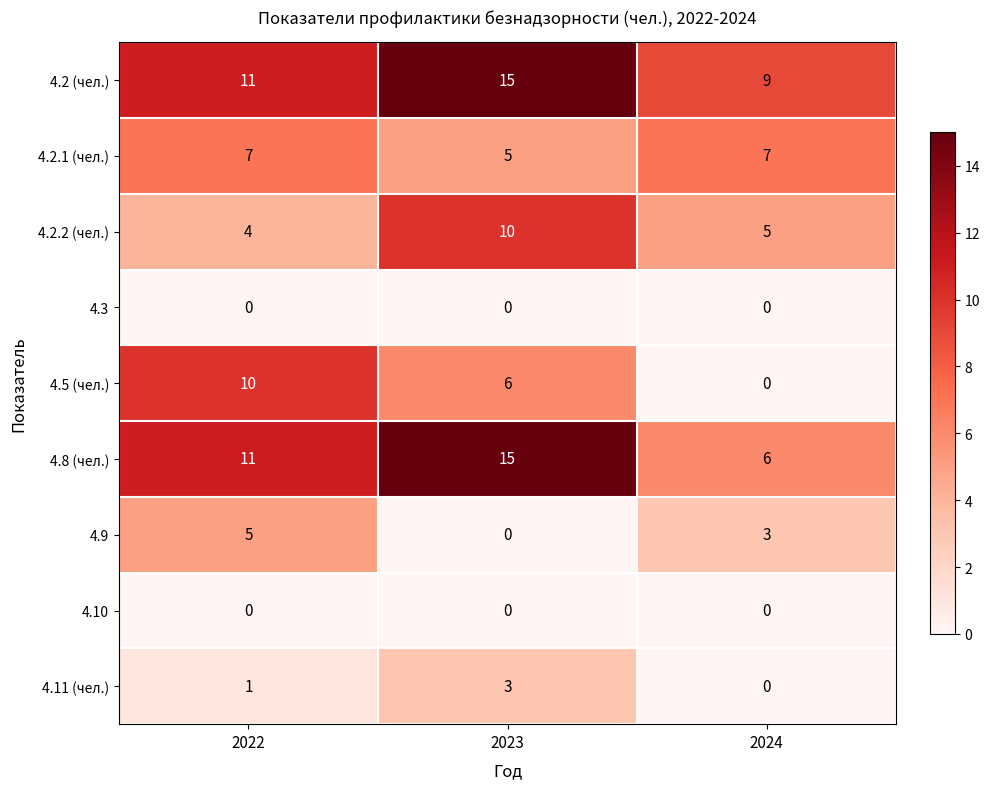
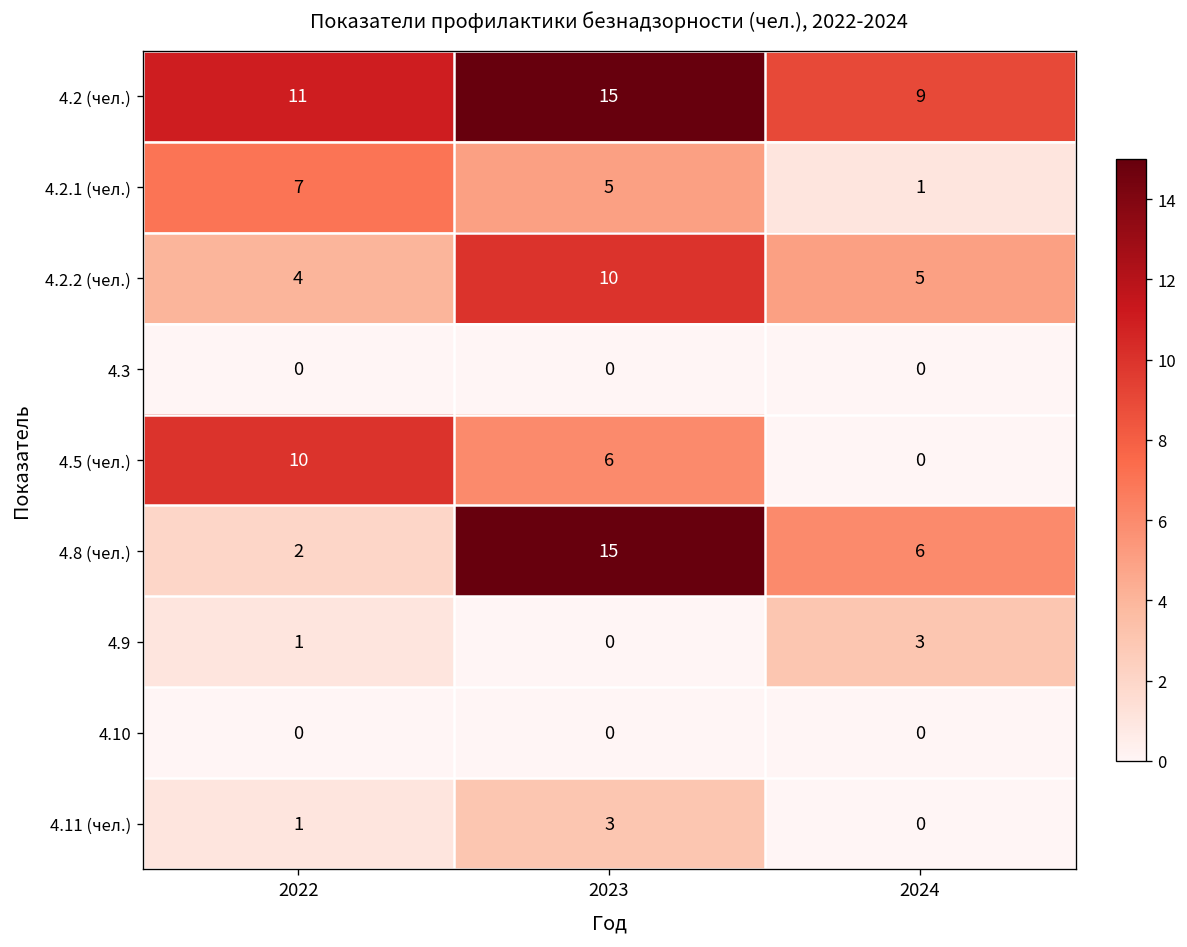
4.2.1 (чел.), 2024: 7 -> 1
4.8 (чел.), 2022: 11 -> 2
4.9, 2022: 5 -> 1
